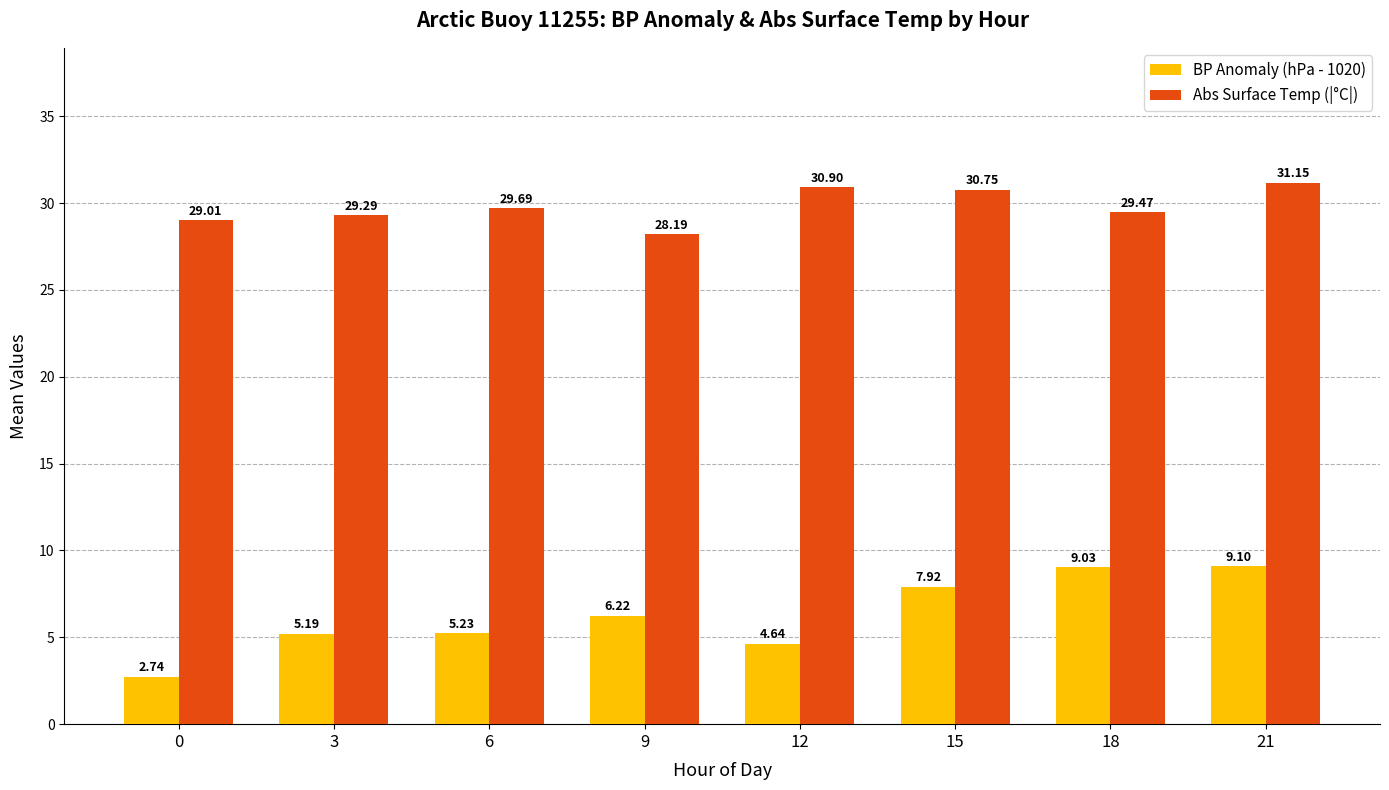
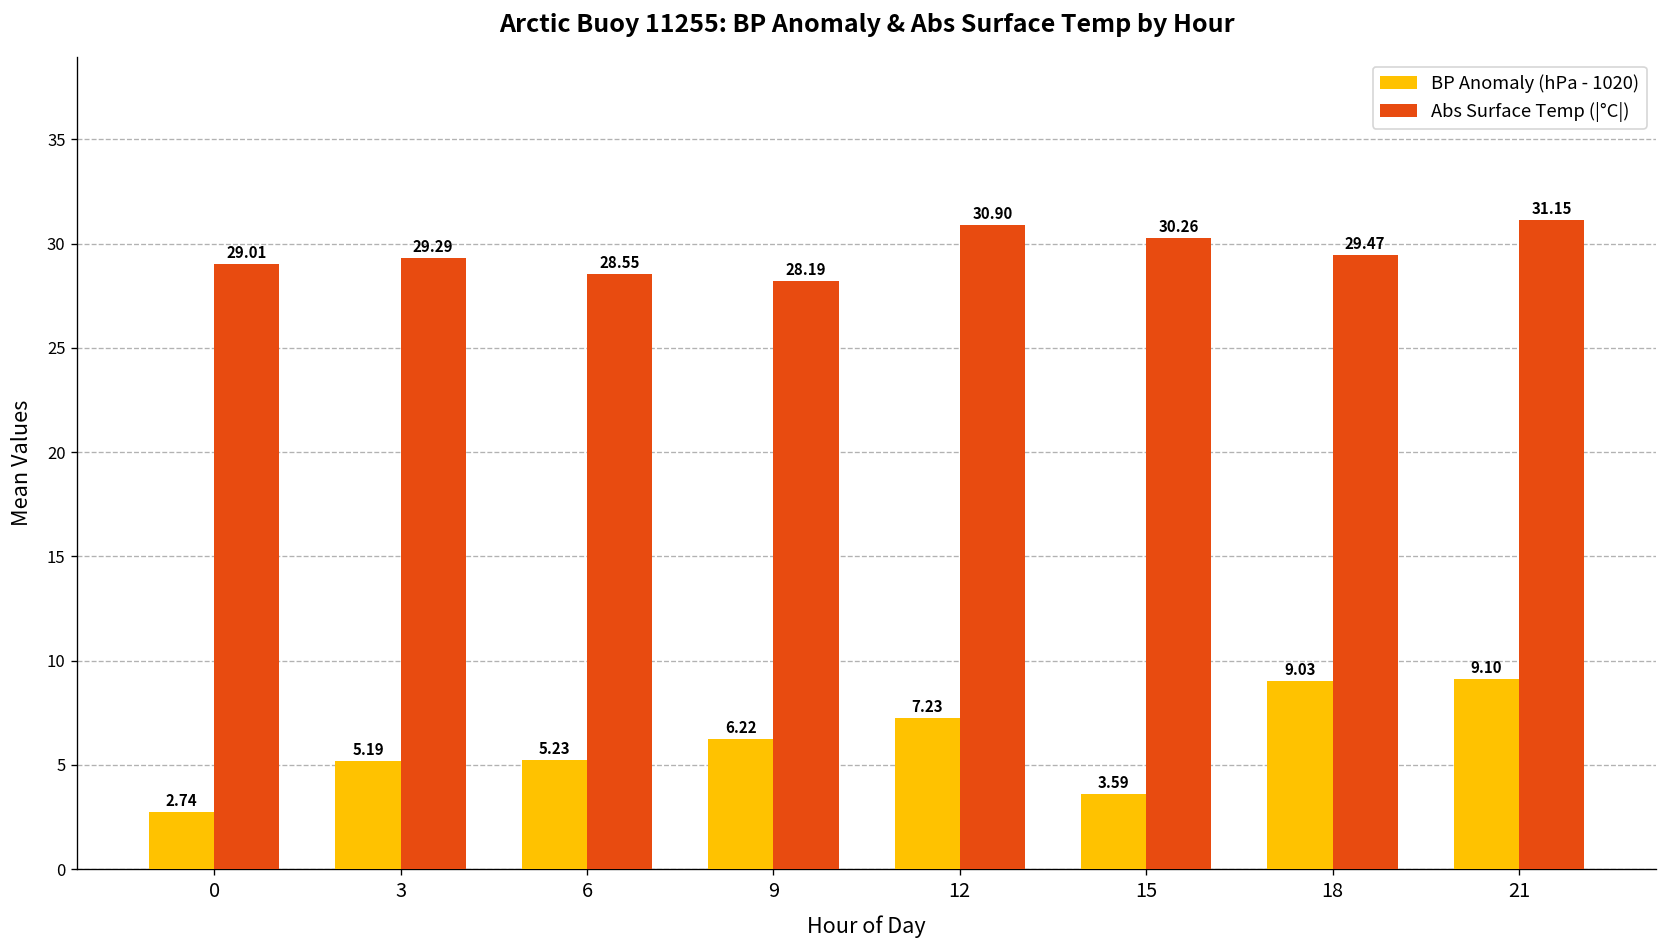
Abs Surface Temp (|°C|), 6: 29.69 -> 28.55
BP Anomaly (hPa - 1020), 12: 4.64 -> 7.23
BP Anomaly (hPa - 1020), 15: 7.92 -> 3.59
Abs Surface Temp (|°C|), 15: 30.75 -> 30.26
